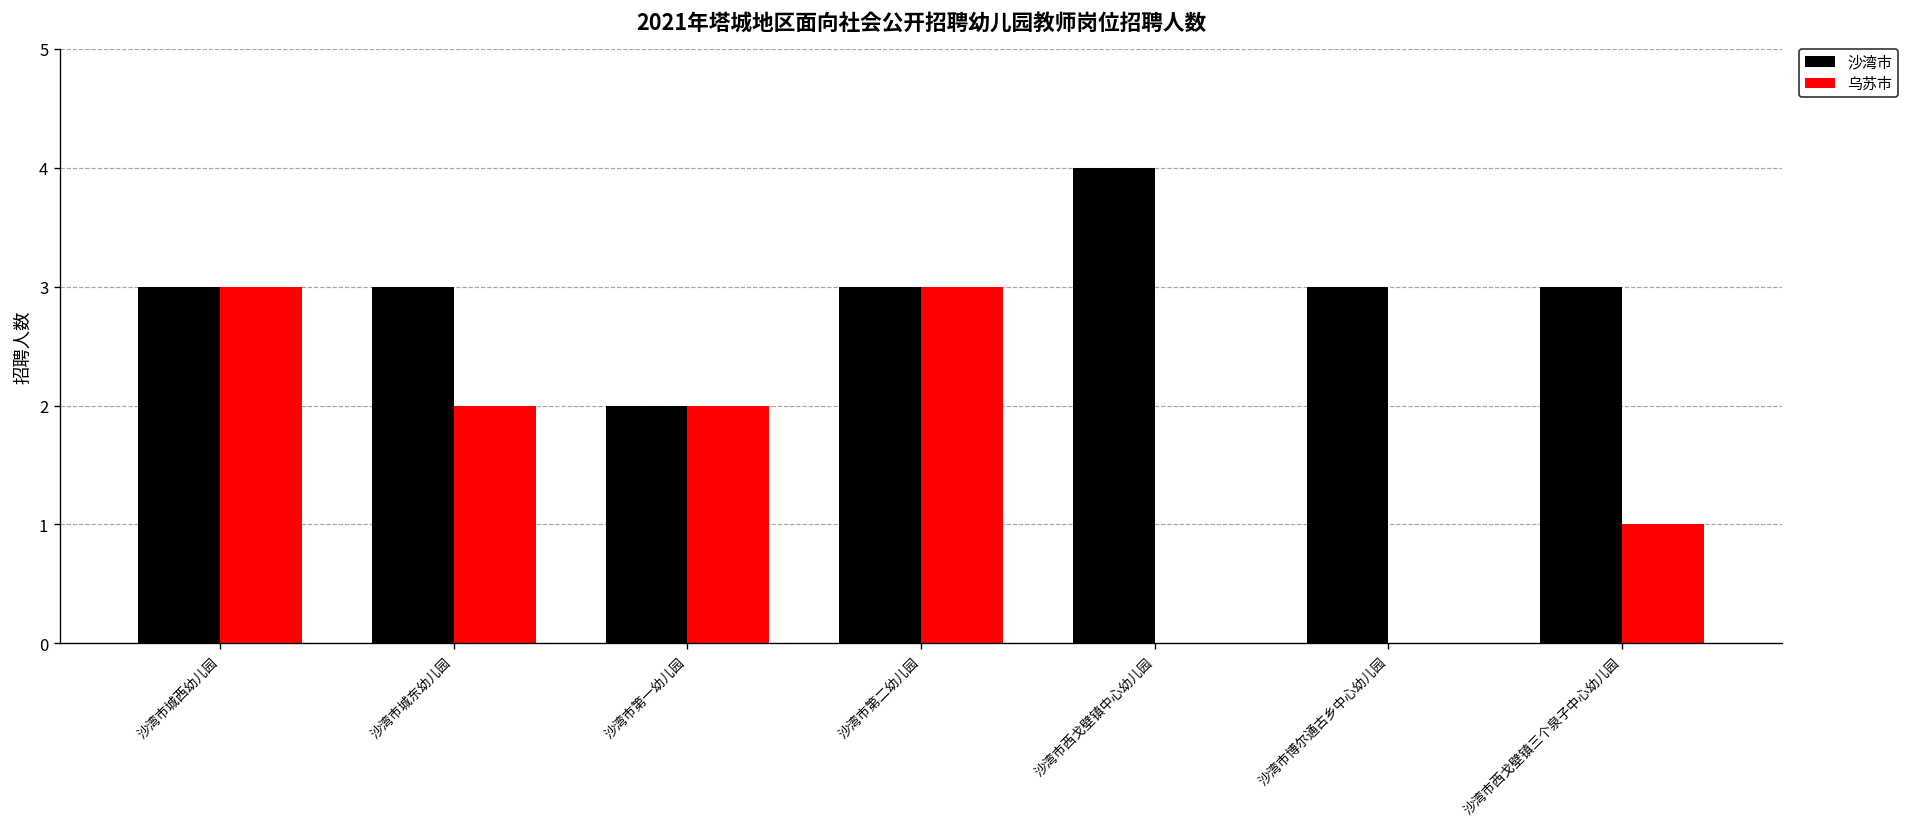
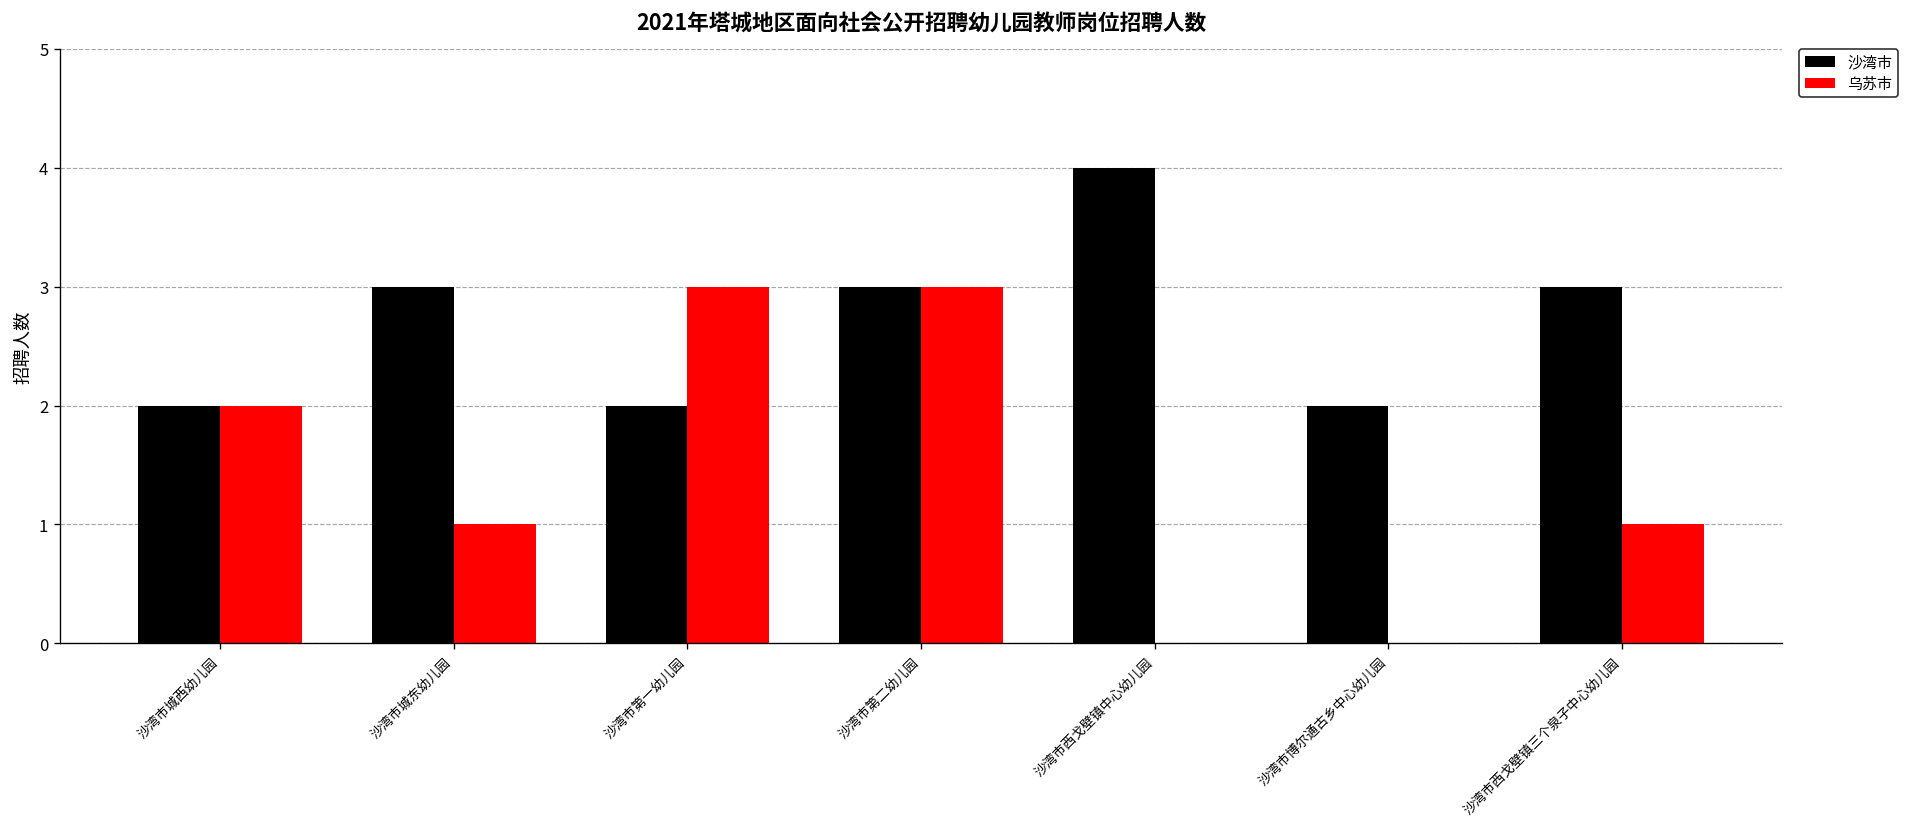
沙湾市, 沙湾市城西幼儿园: 3 -> 2
乌苏市, 沙湾市城西幼儿园: 3 -> 2
乌苏市, 沙湾市城东幼儿园: 2 -> 1
乌苏市, 沙湾市第一幼儿园: 2 -> 3
沙湾市, 沙湾市博尔通古乡中心幼儿园: 3 -> 2
